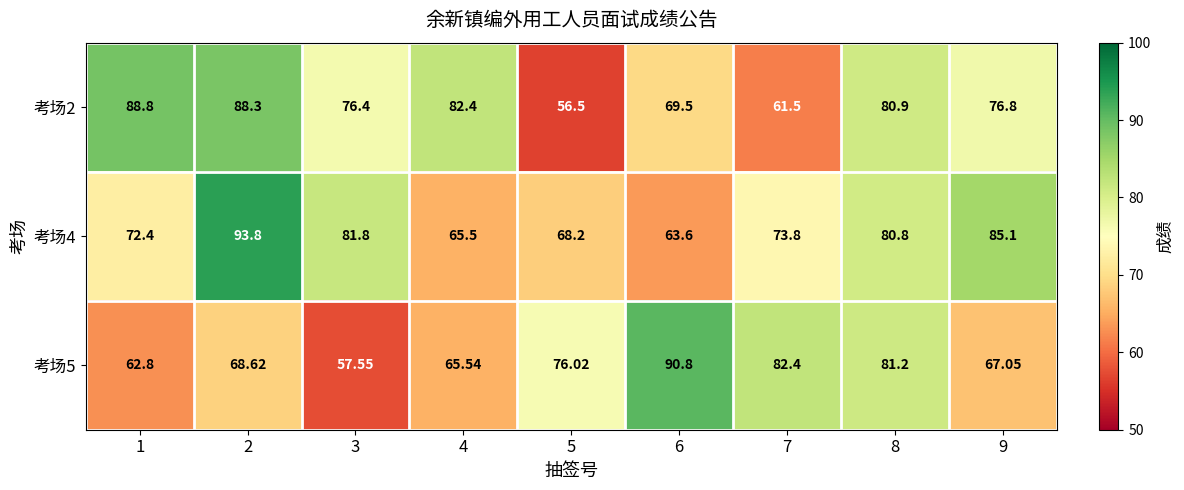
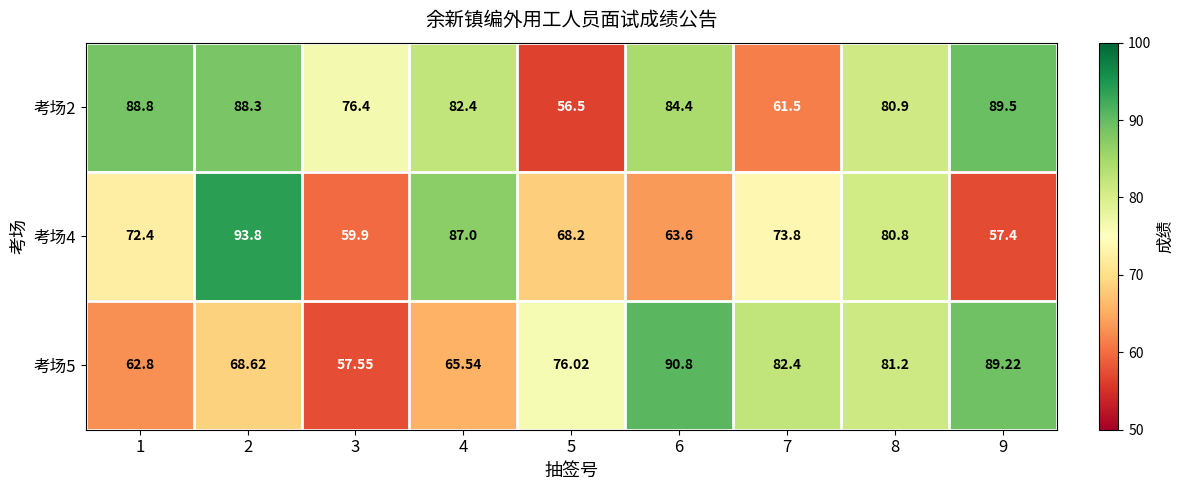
考场2, 6: 69.5 -> 84.4
考场2, 9: 76.8 -> 89.5
考场4, 3: 81.8 -> 59.9
考场4, 4: 65.5 -> 87.0
考场4, 9: 85.1 -> 57.4
考场5, 9: 67.05 -> 89.22
